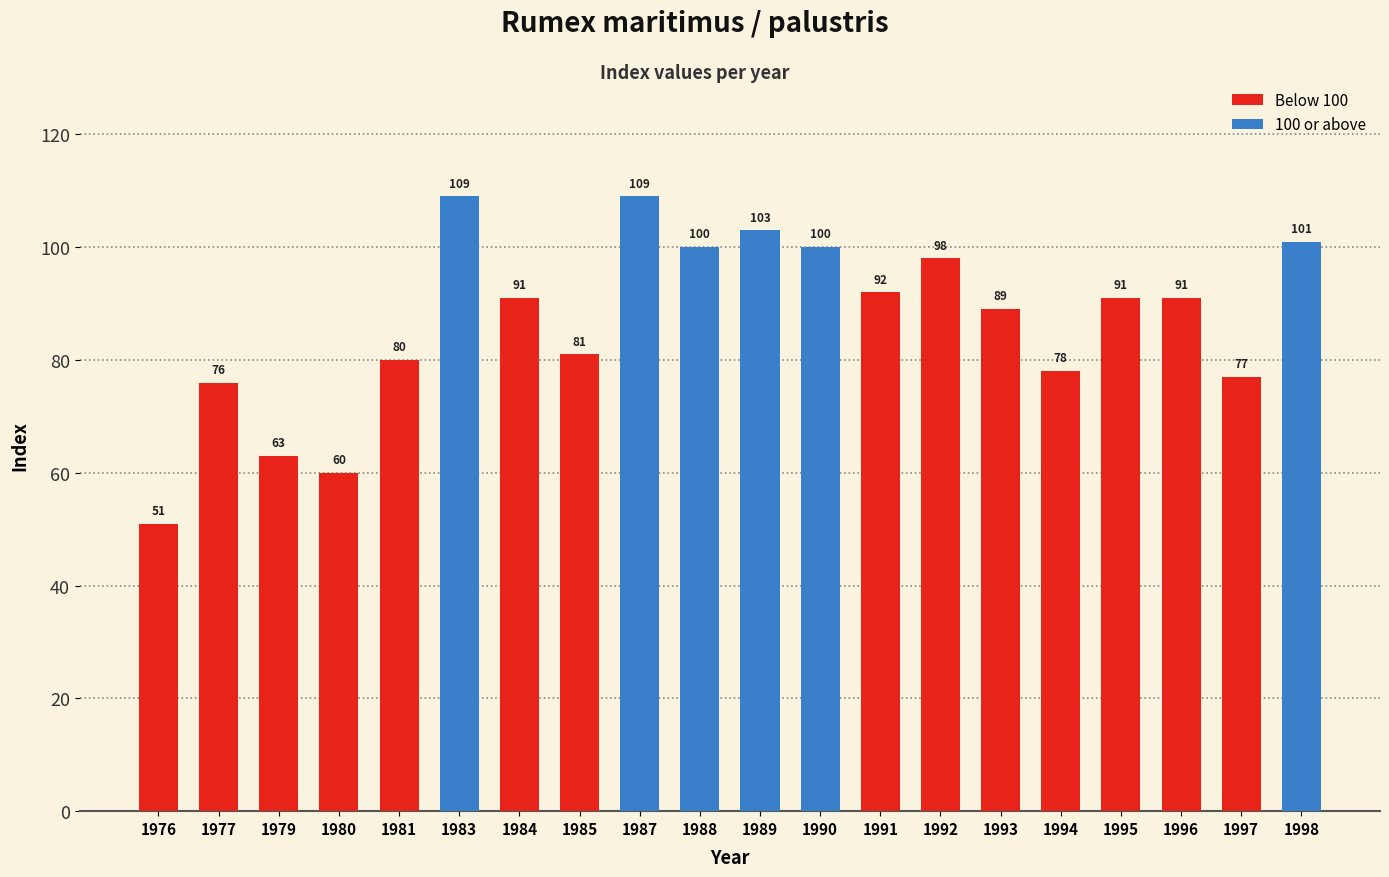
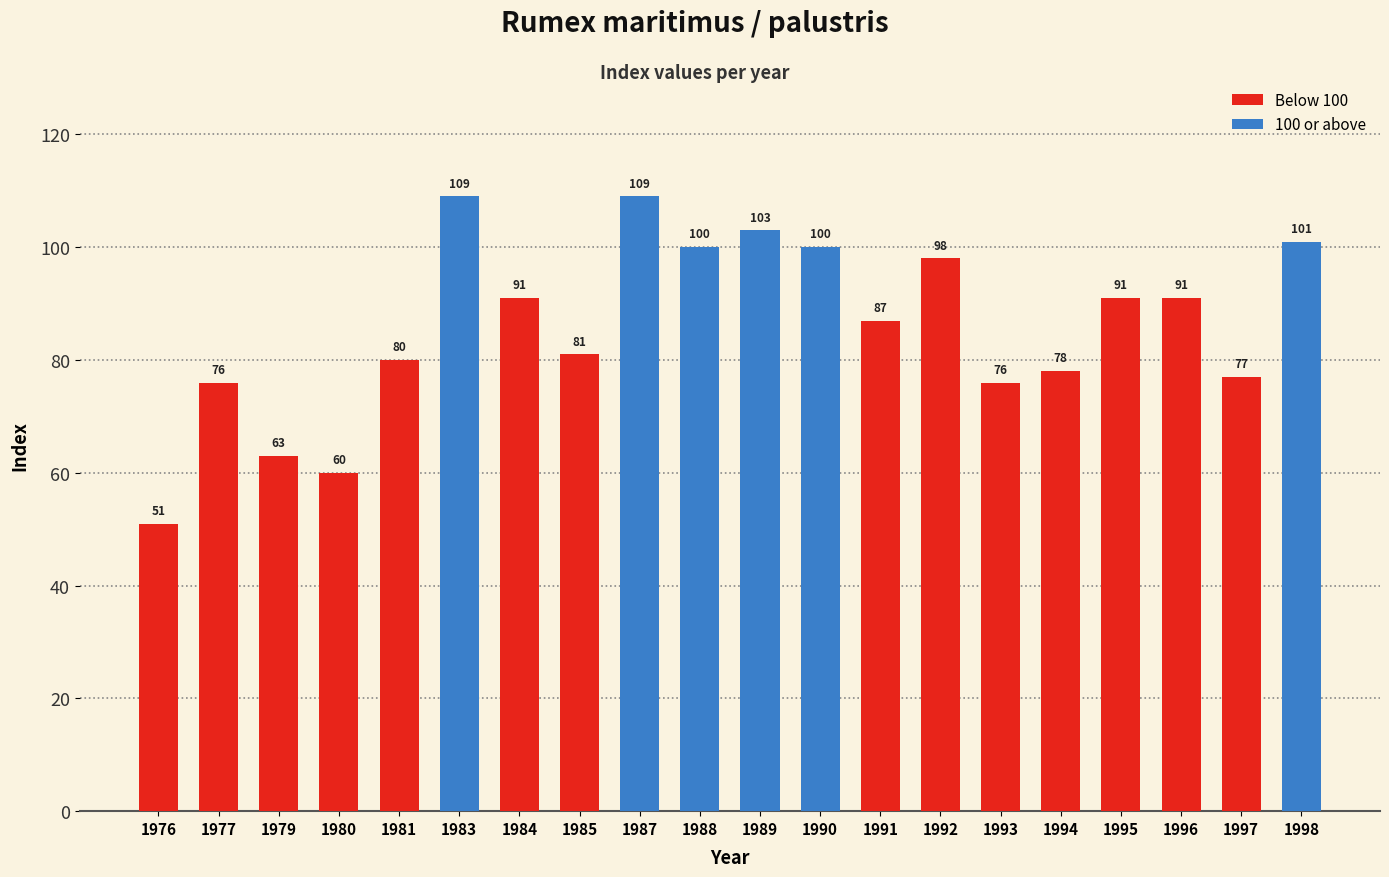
1991: 92 -> 87
1993: 89 -> 76
